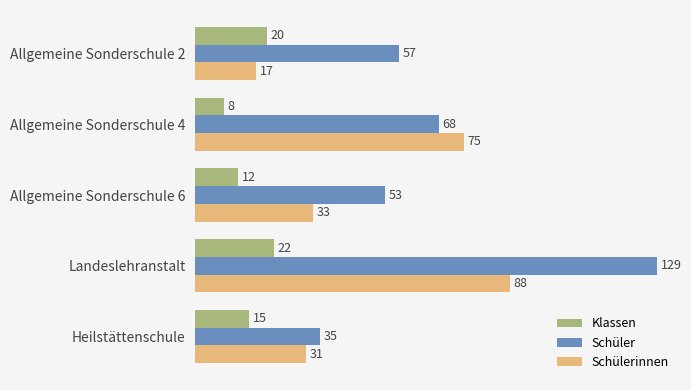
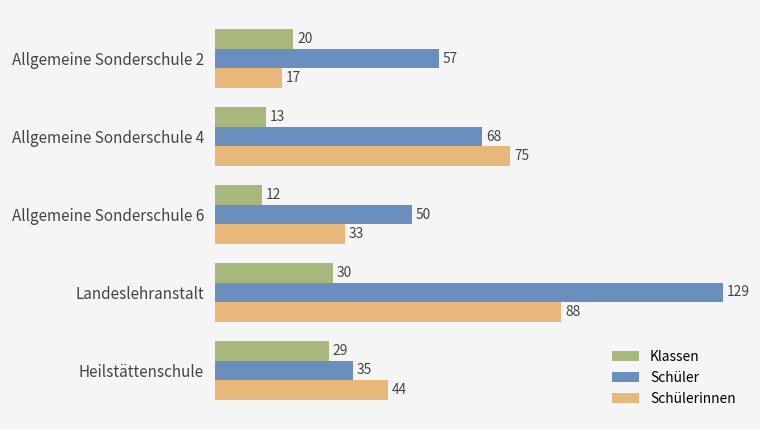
Klassen, Allgemeine Sonderschule 4: 8 -> 13
Schüler, Allgemeine Sonderschule 6: 53 -> 50
Klassen, Landeslehranstalt: 22 -> 30
Klassen, Heilstättenschule: 15 -> 29
Schülerinnen, Heilstättenschule: 31 -> 44
